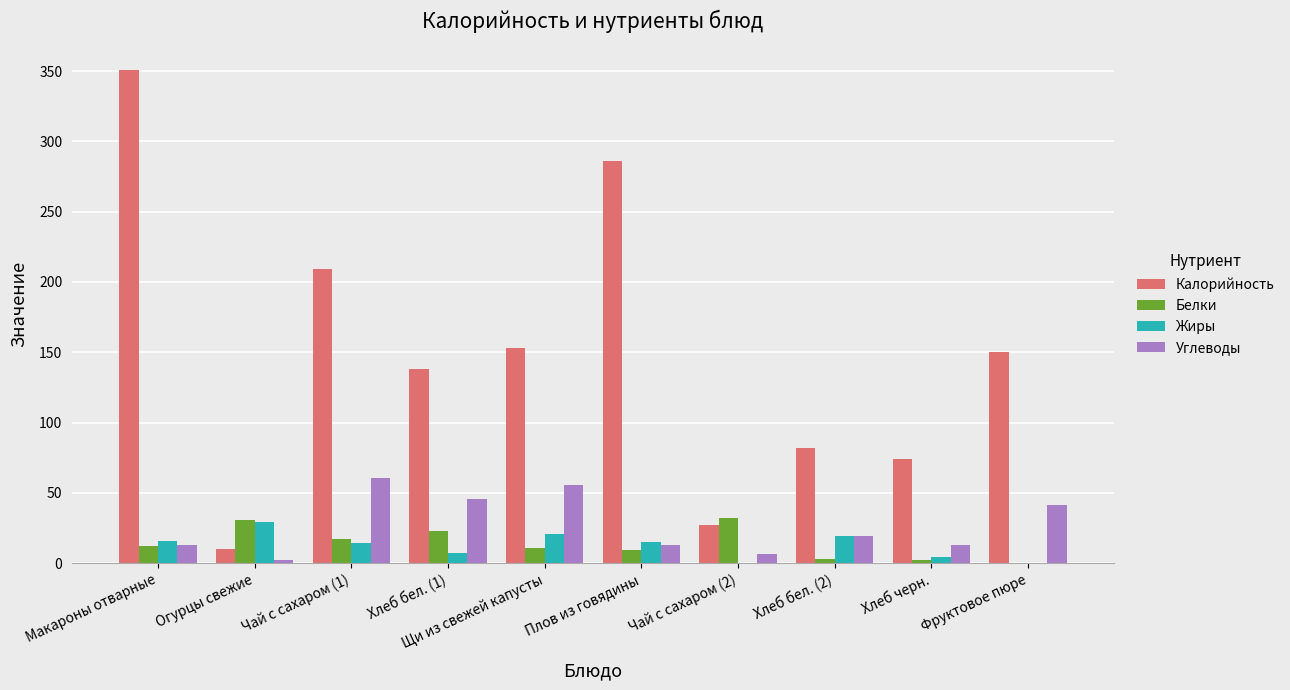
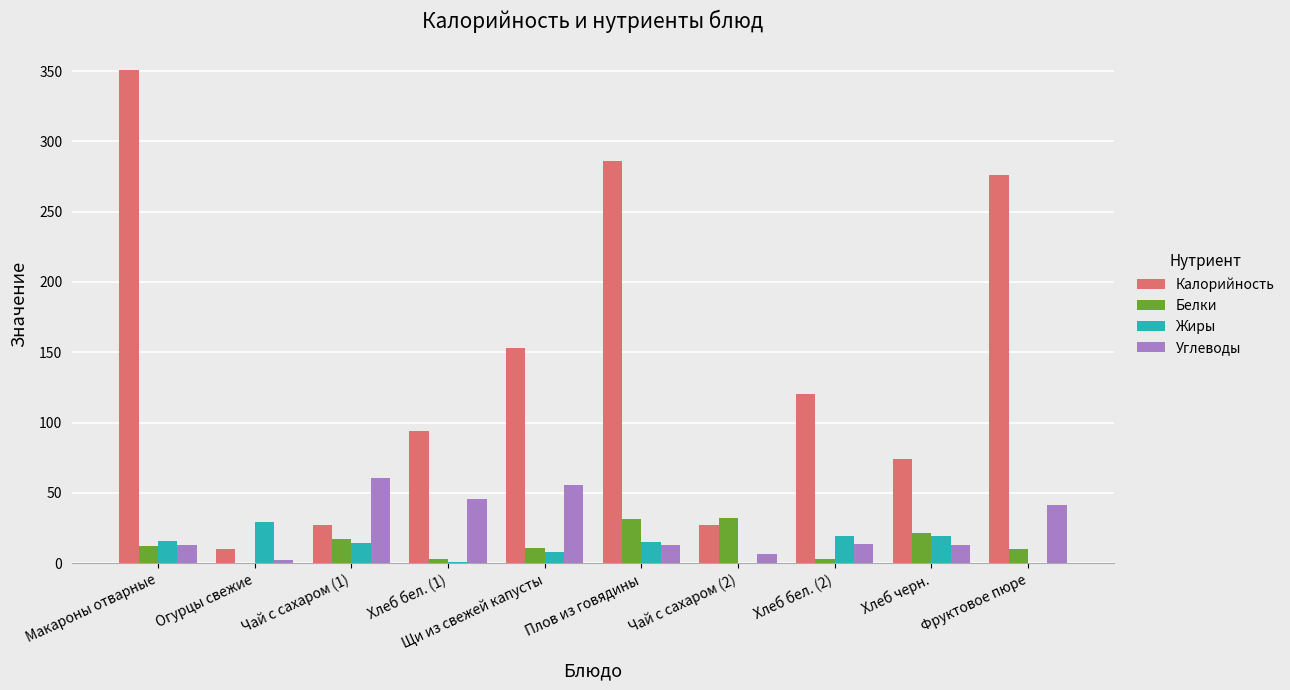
Белки, Огурцы свежие: 31 -> 0
Калорийность, Чай с сахаром (1): 209 -> 27
Калорийность, Хлеб бел. (1): 138 -> 94
Белки, Хлеб бел. (1): 23 -> 3
Жиры, Хлеб бел. (1): 7 -> 0
Жиры, Щи из свежей капусты: 21 -> 8
Белки, Плов из говядины: 9 -> 32
Калорийность, Хлеб бел. (2): 82 -> 120
Углеводы, Хлеб бел. (2): 19 -> 13
Белки, Хлеб черн.: 2 -> 22
Жиры, Хлеб черн.: 4 -> 20
Калорийность, Фруктовое пюре: 150 -> 276
Белки, Фруктовое пюре: 0 -> 10
